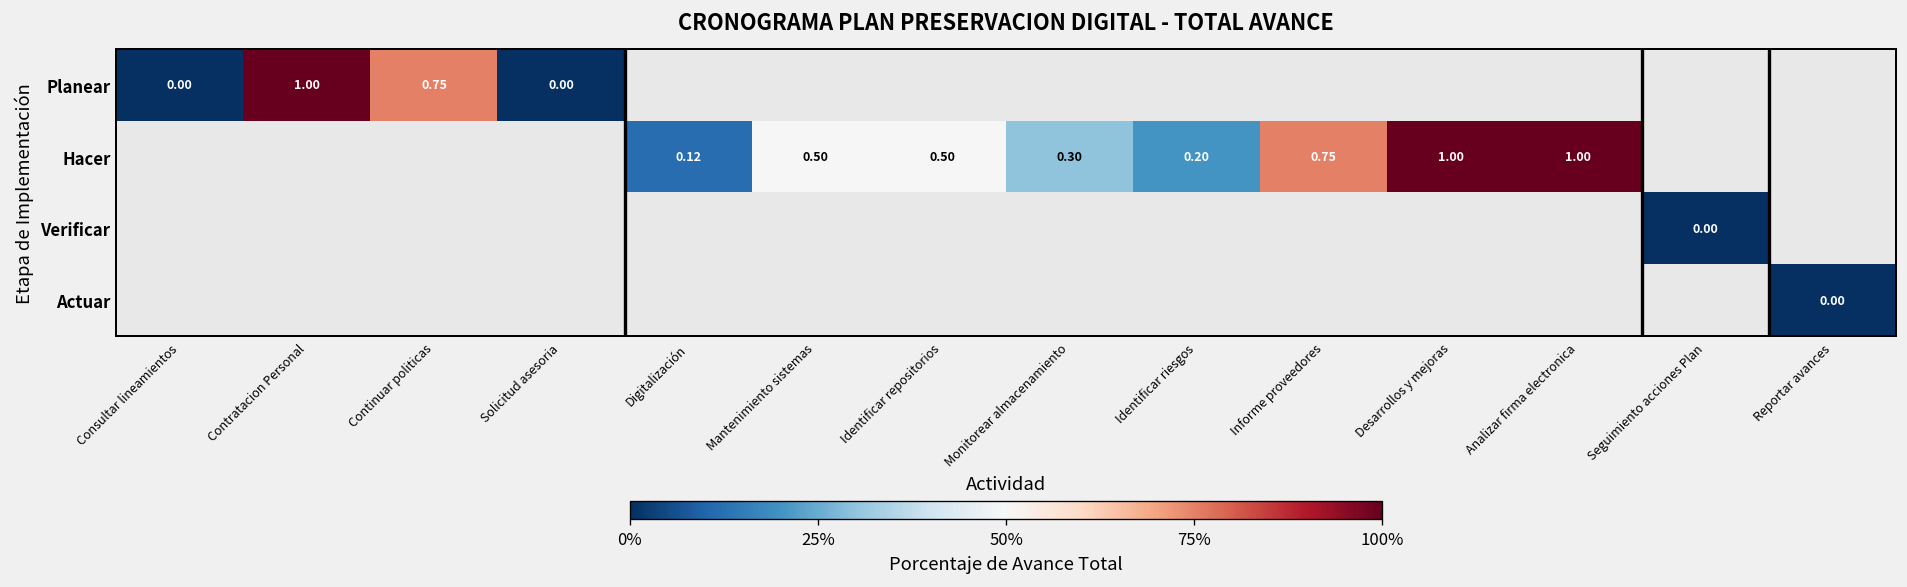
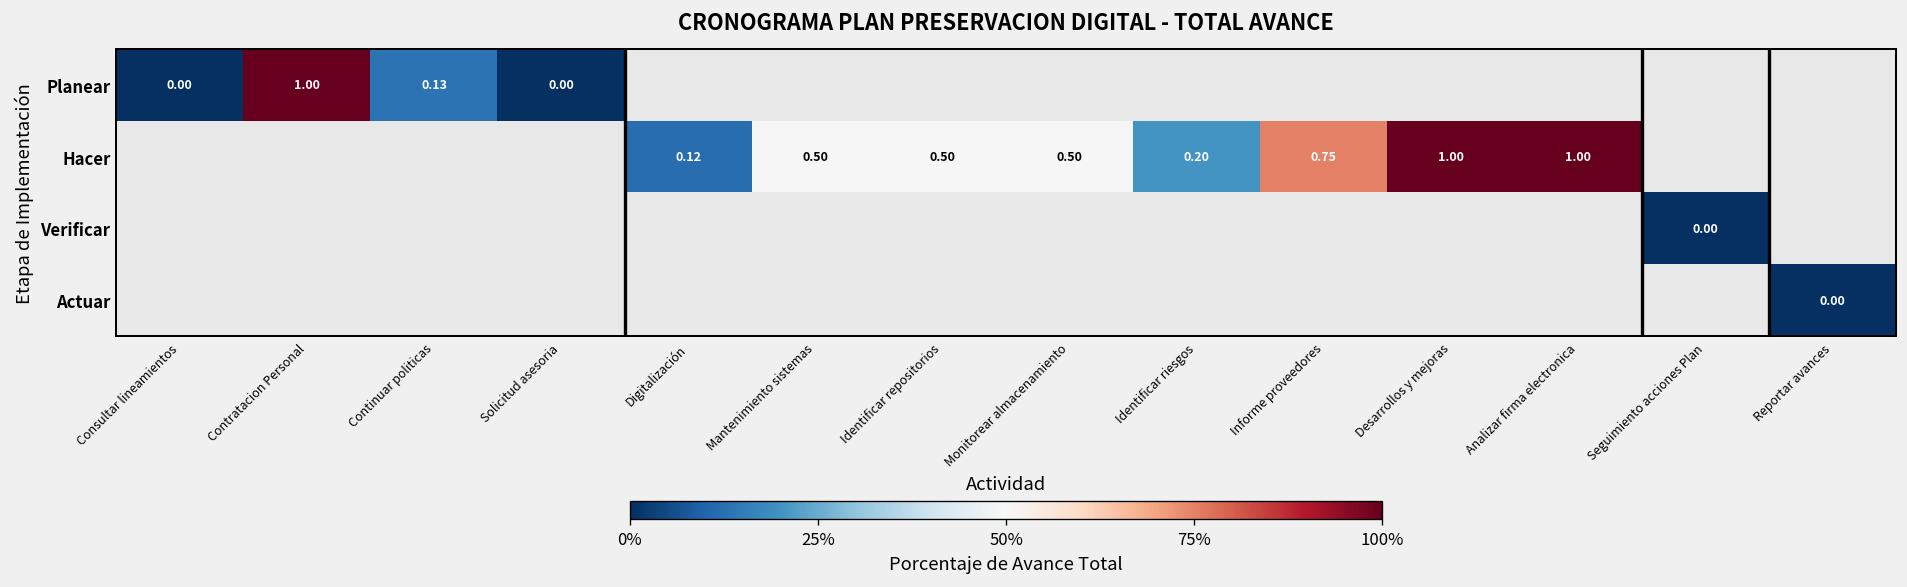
Planear, Continuar politicas: 0.75 -> 0.13
Hacer, Monitorear almacenamiento: 0.30 -> 0.50
